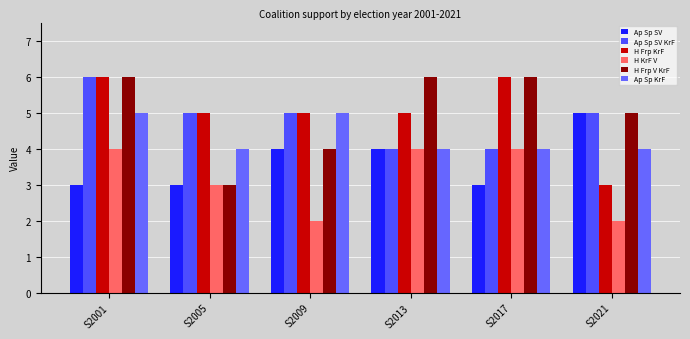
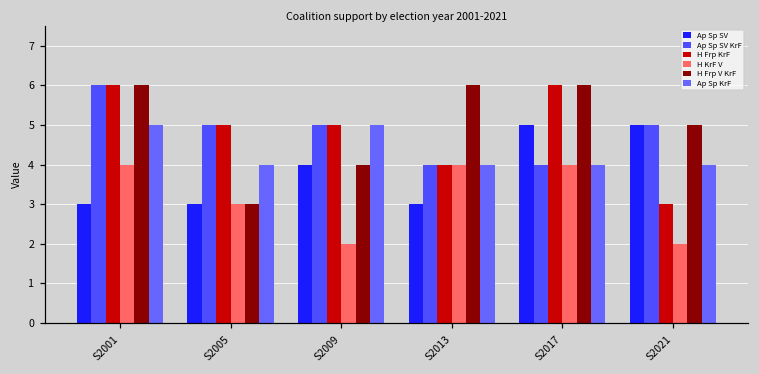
Ap Sp SV, S2013: 4 -> 3
H Frp KrF, S2013: 5 -> 4
Ap Sp SV, S2017: 3 -> 5
